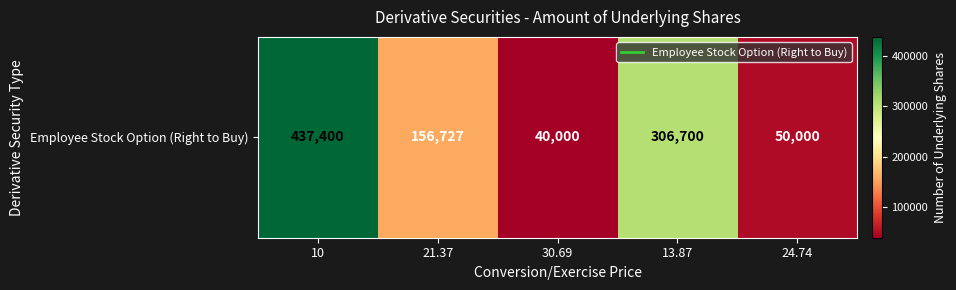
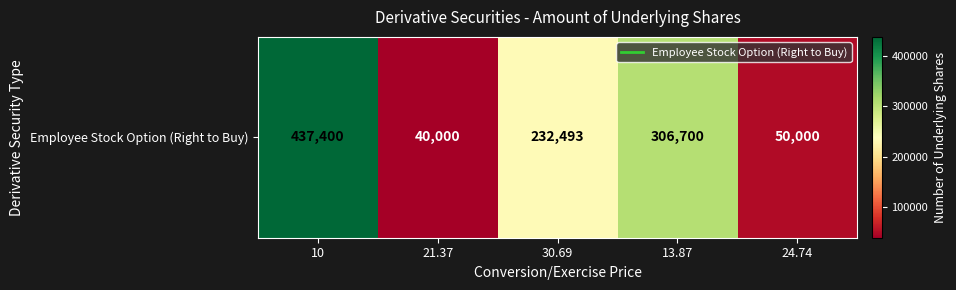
Employee Stock Option (Right to Buy), 21.37: 156,727 -> 40,000
Employee Stock Option (Right to Buy), 30.69: 40,000 -> 232,493
